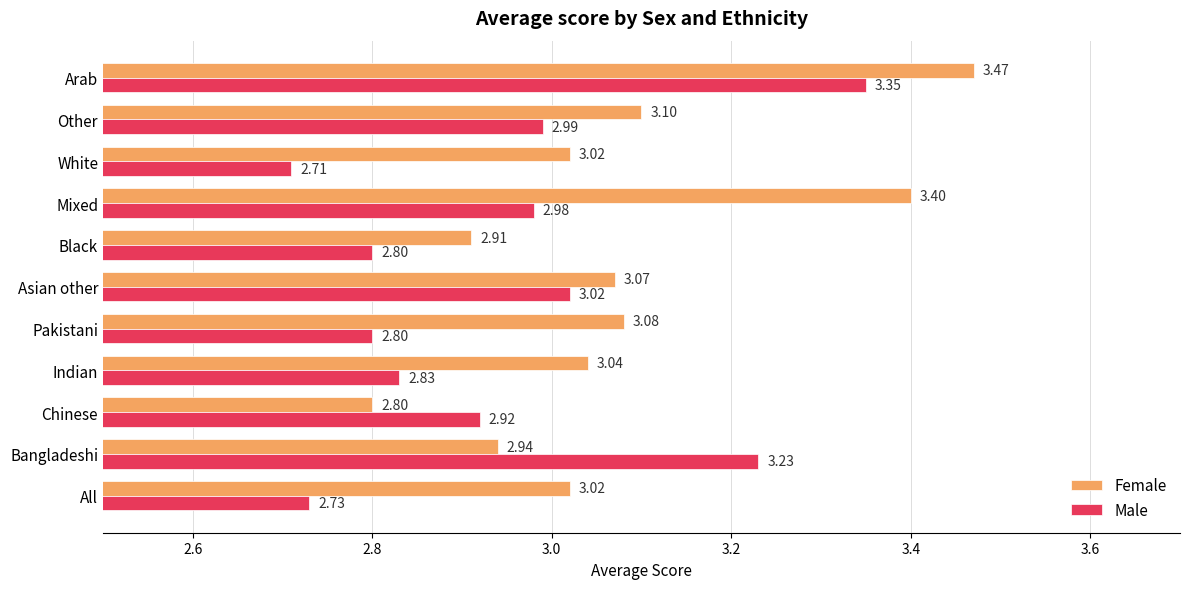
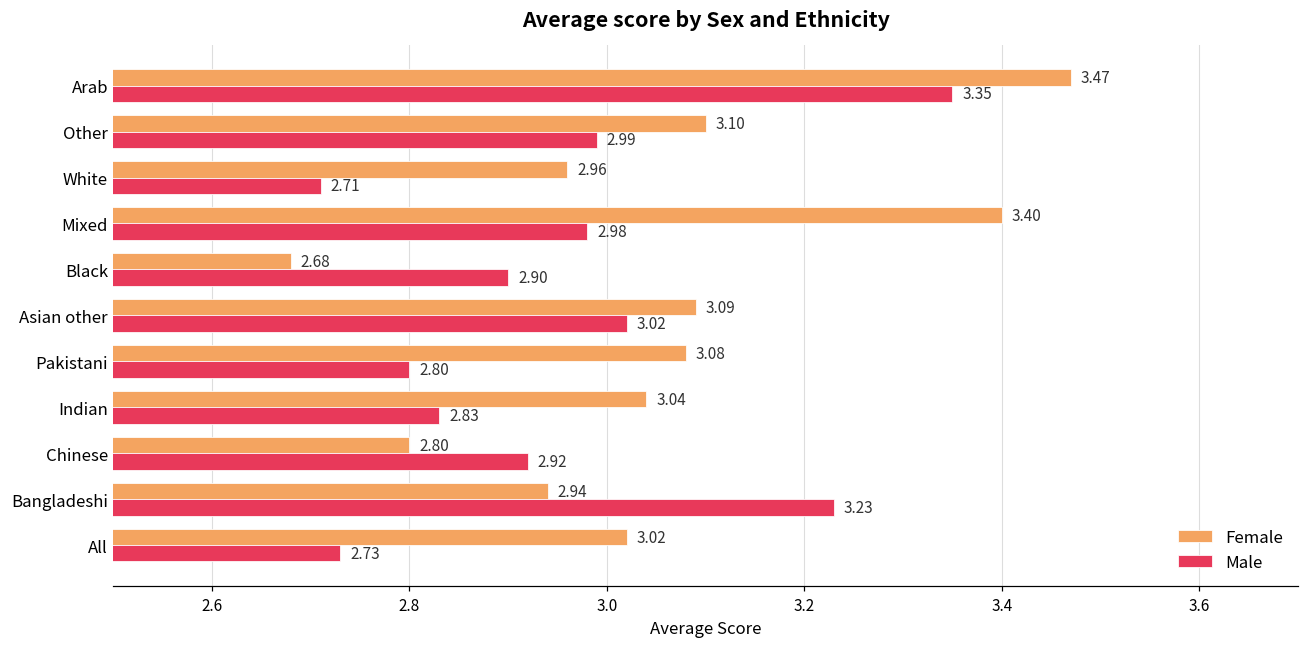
Female, White: 3.02 -> 2.96
Female, Black: 2.91 -> 2.68
Male, Black: 2.80 -> 2.90
Female, Asian other: 3.07 -> 3.09
